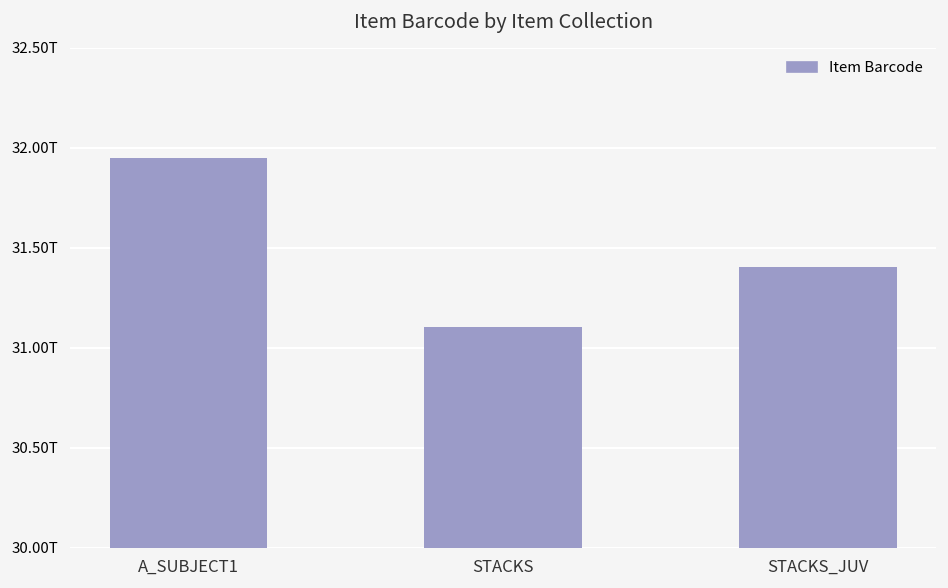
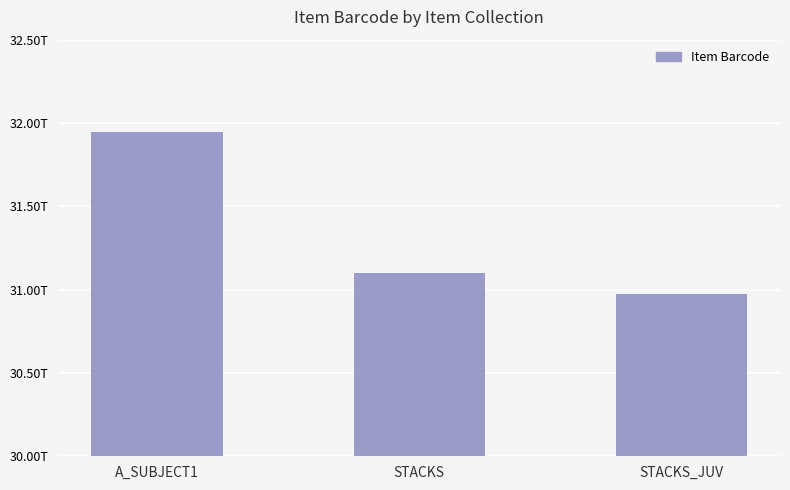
STACKS_JUV: 31.40T -> 30.97T
